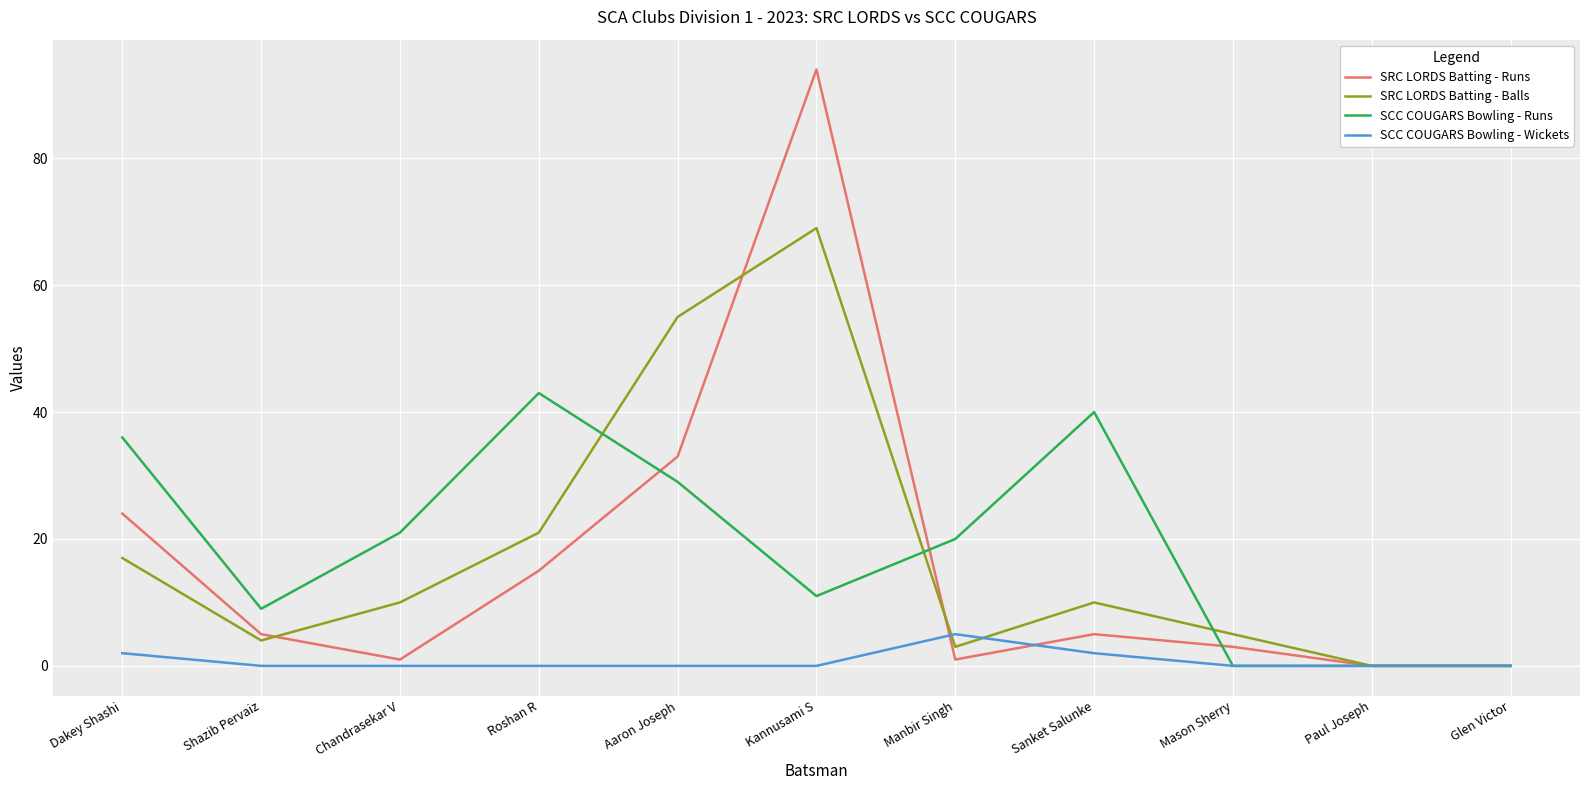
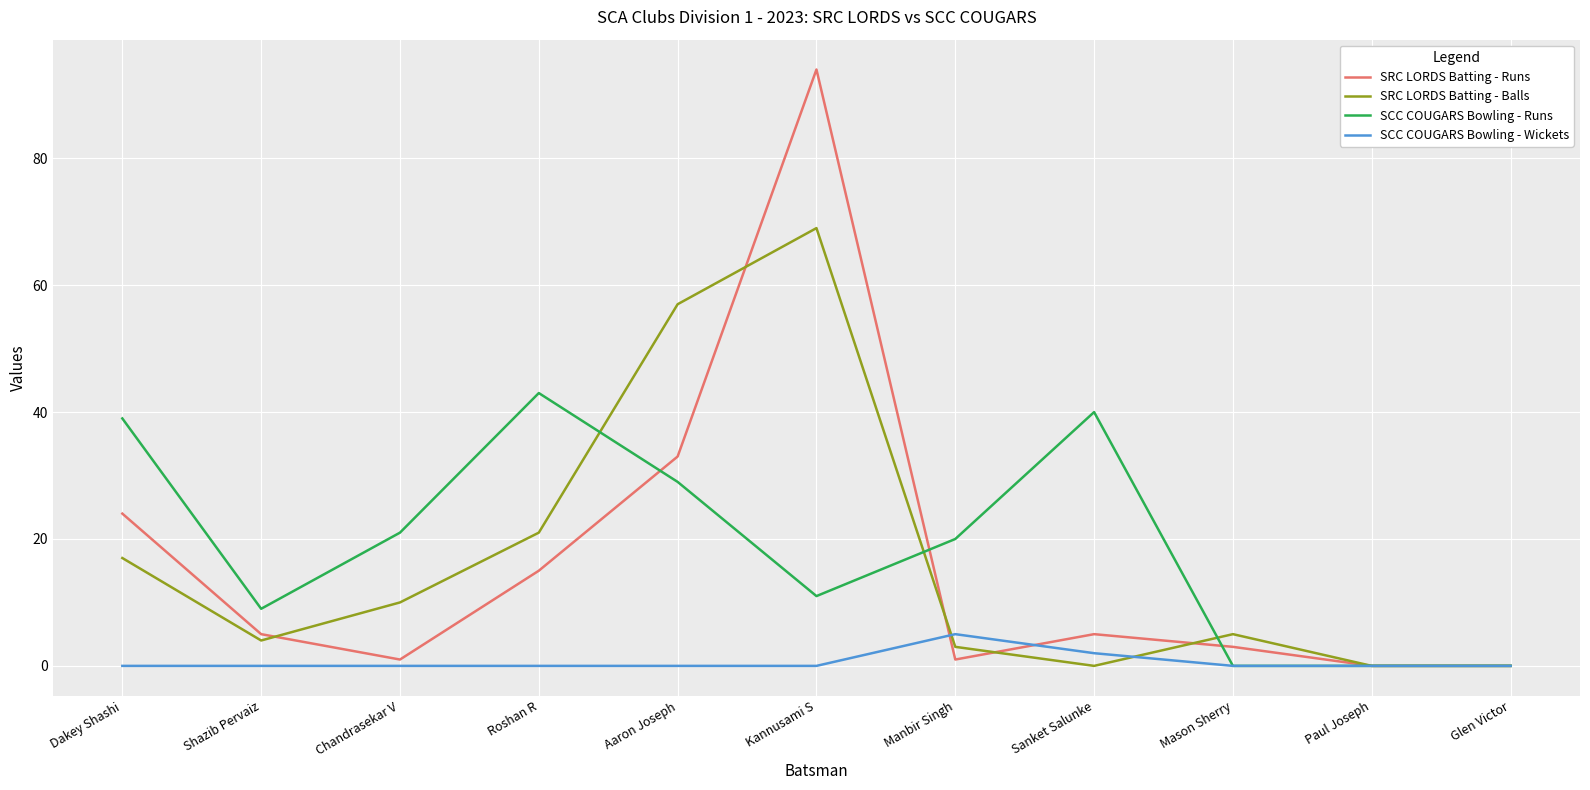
SCC COUGARS Bowling - Runs, Dakey Shashi: 36 -> 39
SCC COUGARS Bowling - Wickets, Dakey Shashi: 2 -> 0
SRC LORDS Batting - Balls, Aaron Joseph: 55 -> 57
SRC LORDS Batting - Balls, Sanket Salunke: 10 -> 0
